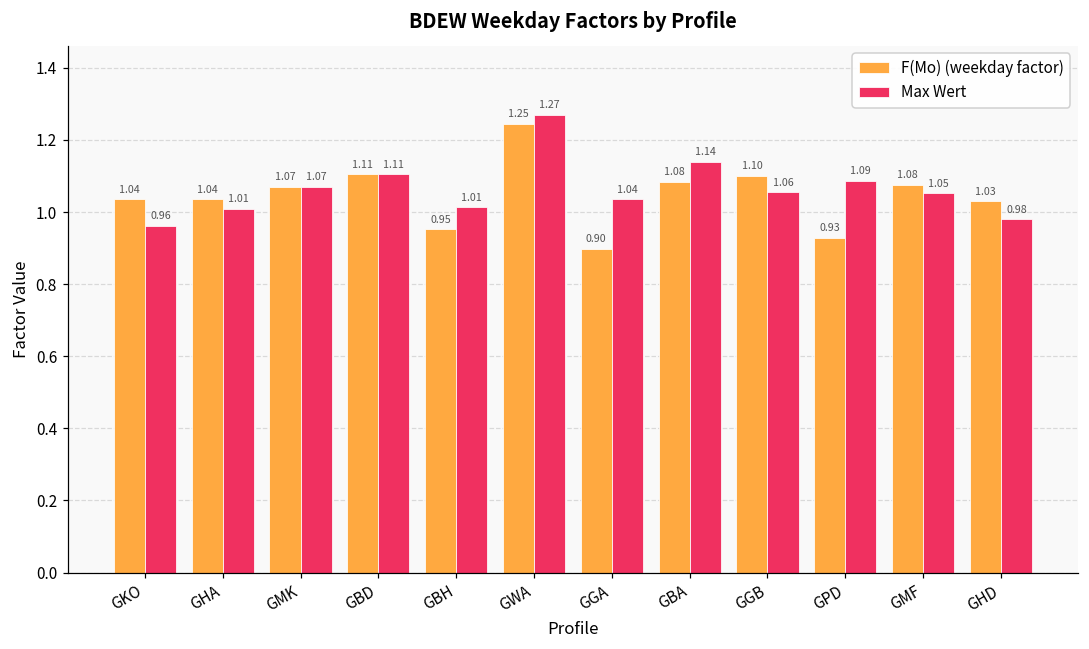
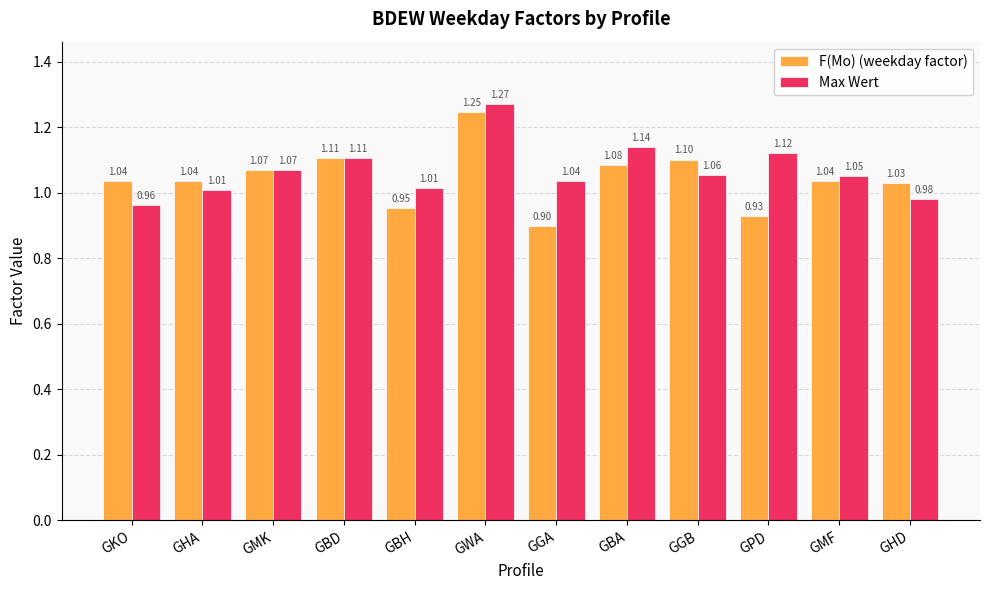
Max Wert, GPD: 1.09 -> 1.12
F(Mo) (weekday factor), GMF: 1.08 -> 1.04
